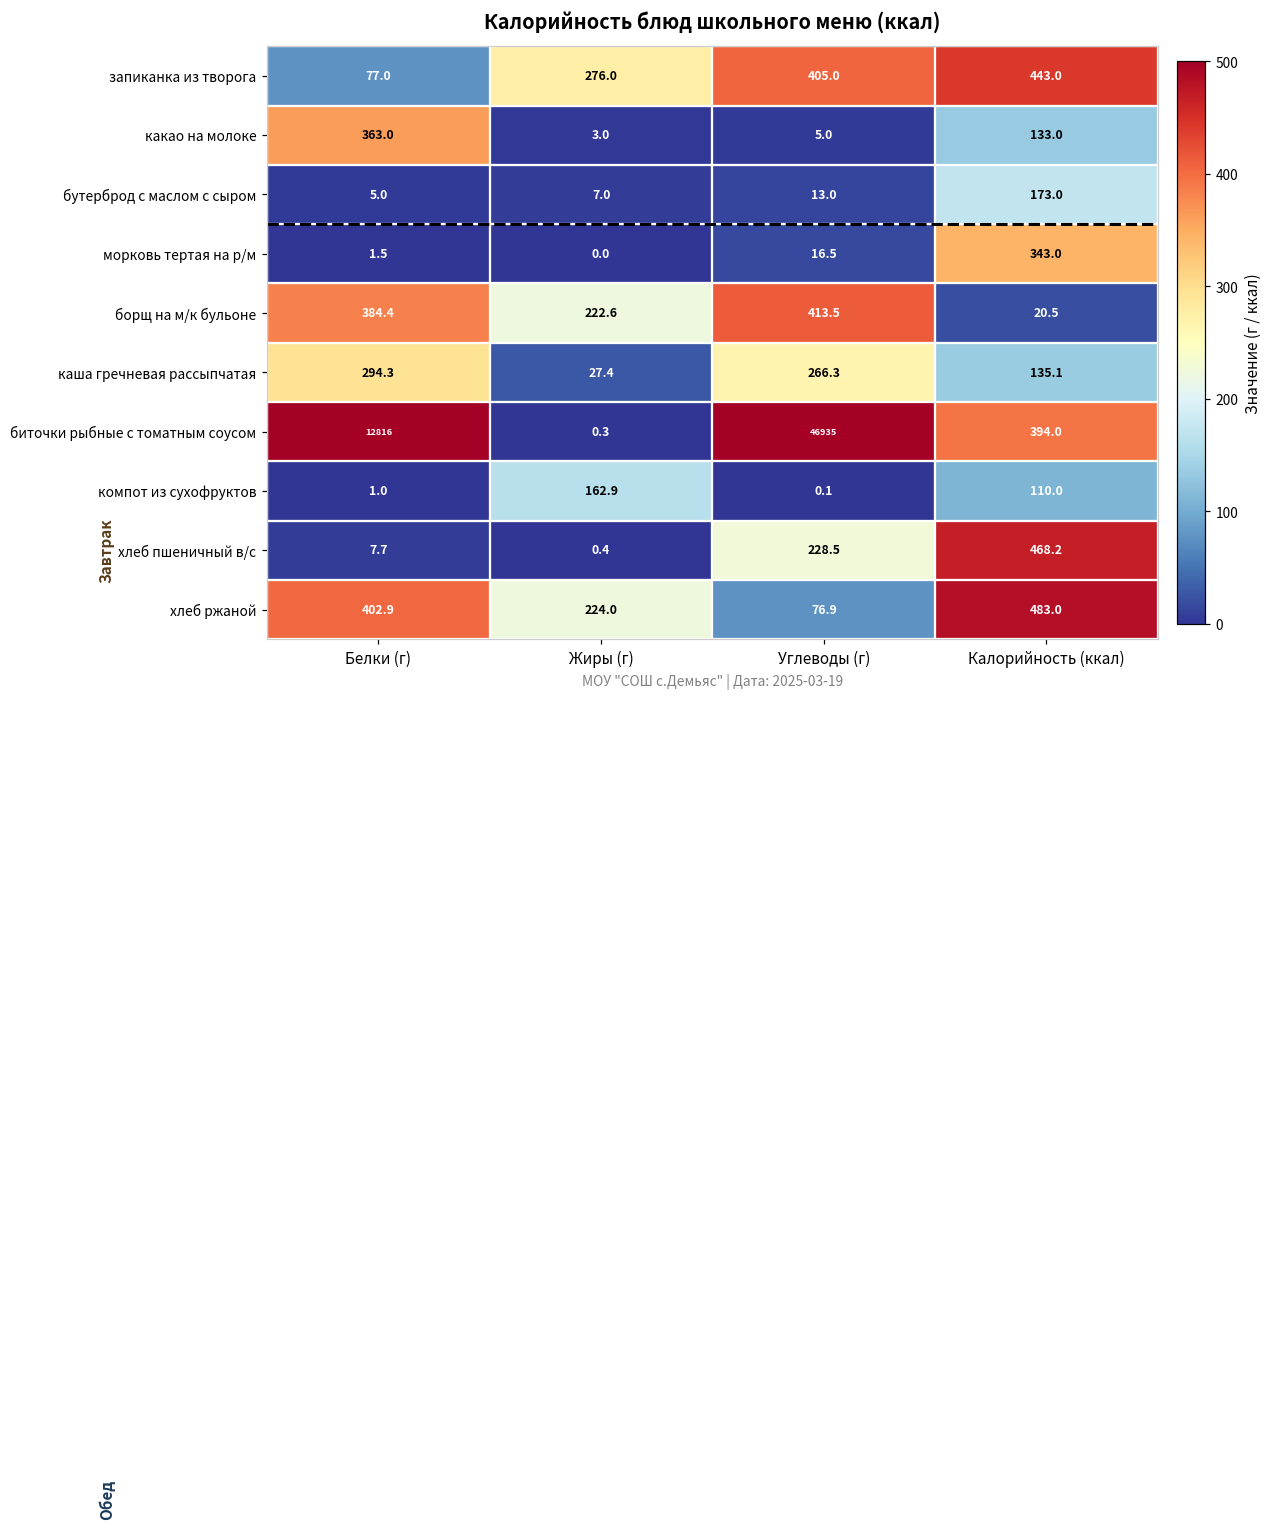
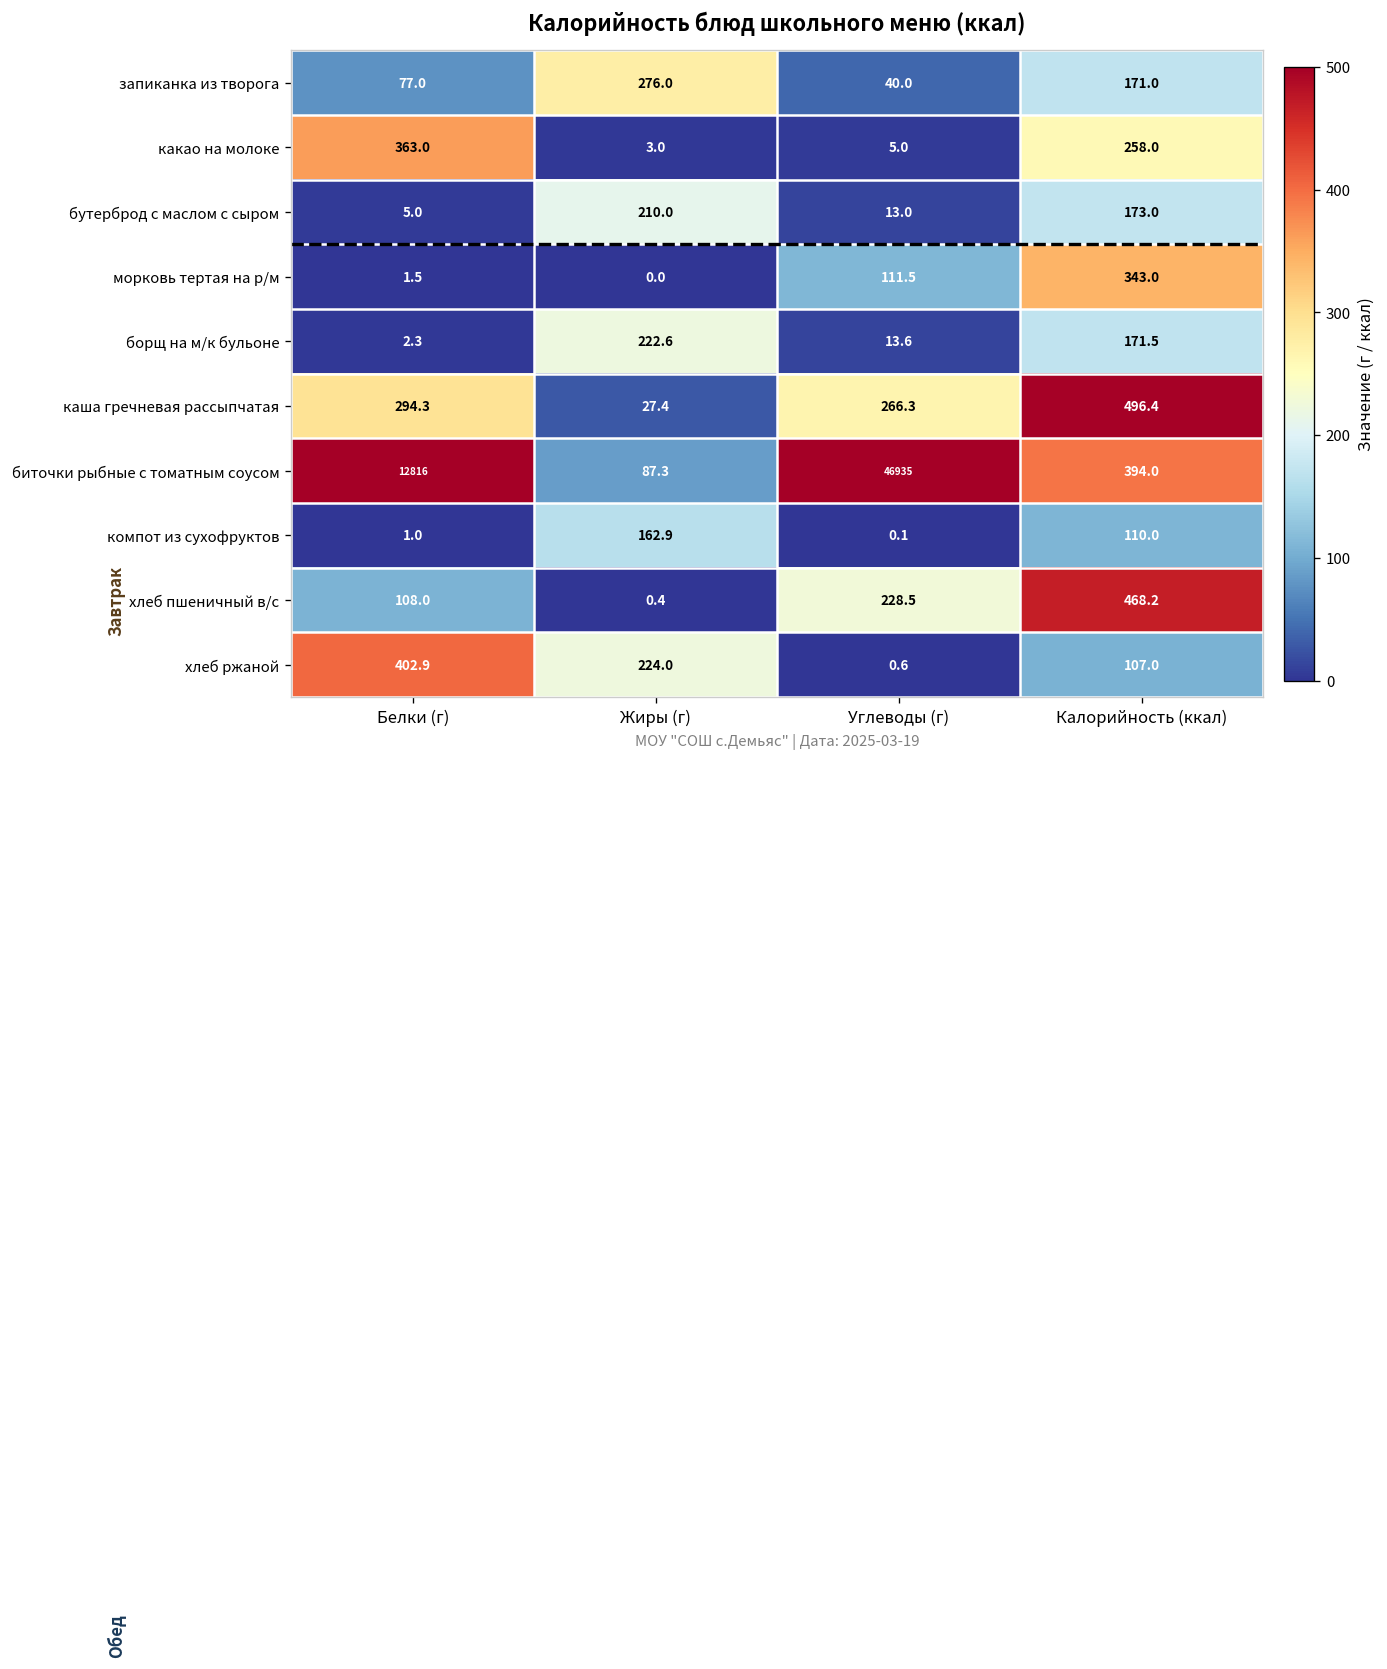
запиканка из творога, Углеводы (г): 405.0 -> 40.0
запиканка из творога, Калорийность (ккал): 443.0 -> 171.0
какао на молоке, Калорийность (ккал): 133.0 -> 258.0
бутерброд с маслом с сыром, Жиры (г): 7.0 -> 210.0
морковь тертая на р/м, Углеводы (г): 16.5 -> 111.5
борщ на м/к бульоне, Белки (г): 384.4 -> 2.3
борщ на м/к бульоне, Углеводы (г): 413.5 -> 13.6
борщ на м/к бульоне, Калорийность (ккал): 20.5 -> 171.5
каша гречневая рассыпчатая, Калорийность (ккал): 135.1 -> 496.4
биточки рыбные с томатным соусом, Жиры (г): 0.3 -> 87.3
хлеб пшеничный в/с, Белки (г): 7.7 -> 108.0
хлеб ржаной, Углеводы (г): 76.9 -> 0.6
хлеб ржаной, Калорийность (ккал): 483.0 -> 107.0
